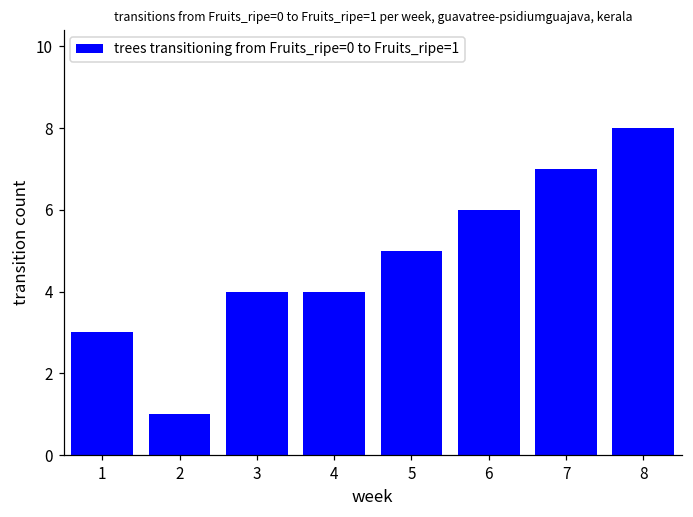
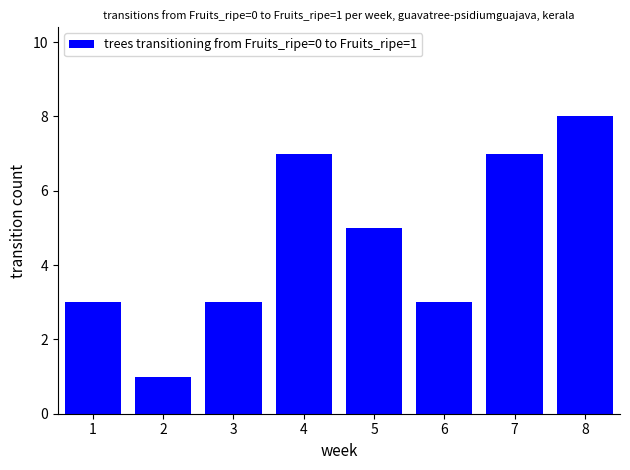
3: 4 -> 3
4: 4 -> 7
6: 6 -> 3
